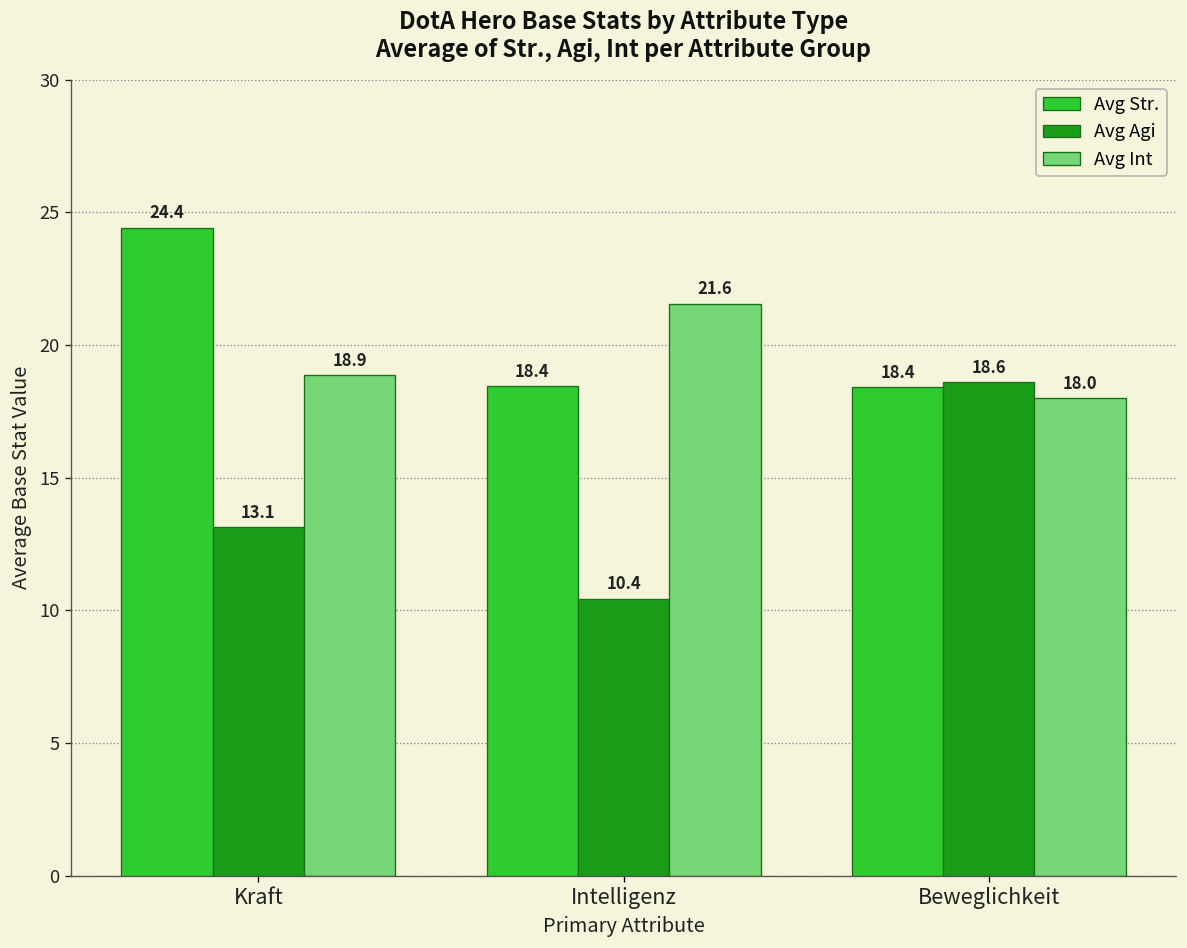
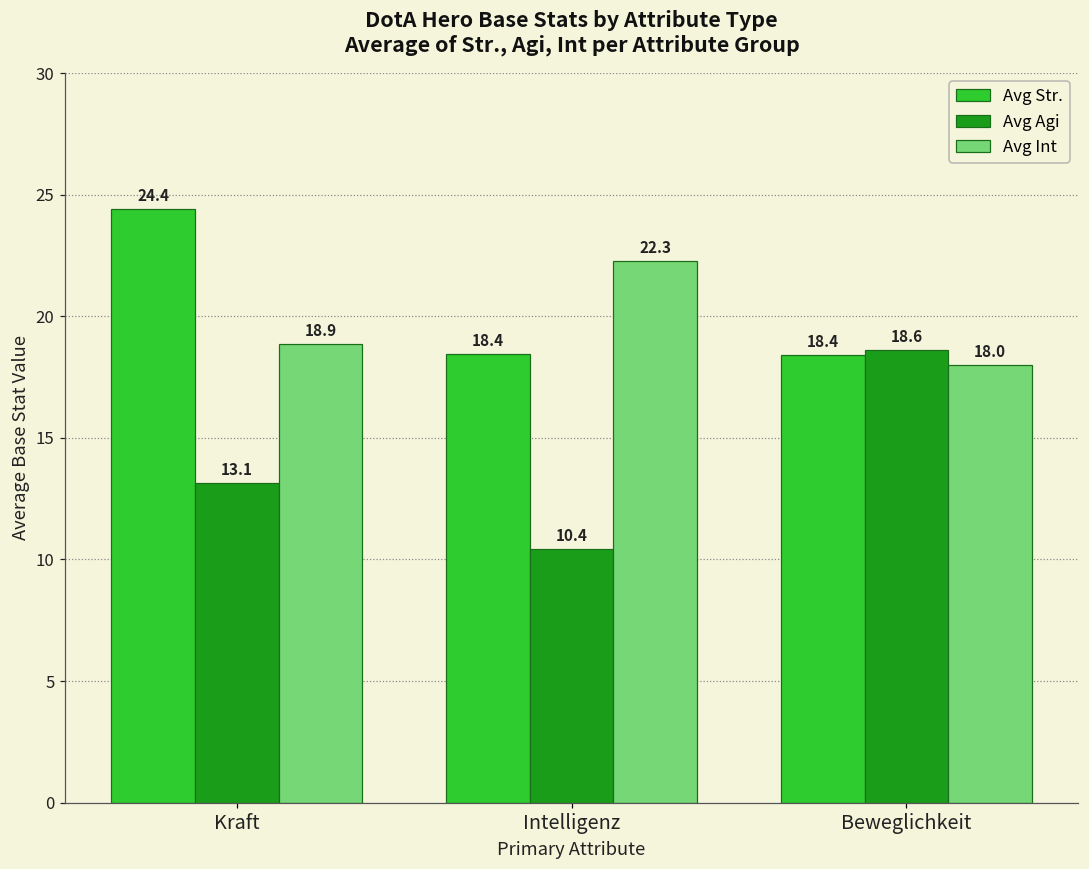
Avg Int, Intelligenz: 21.6 -> 22.3
